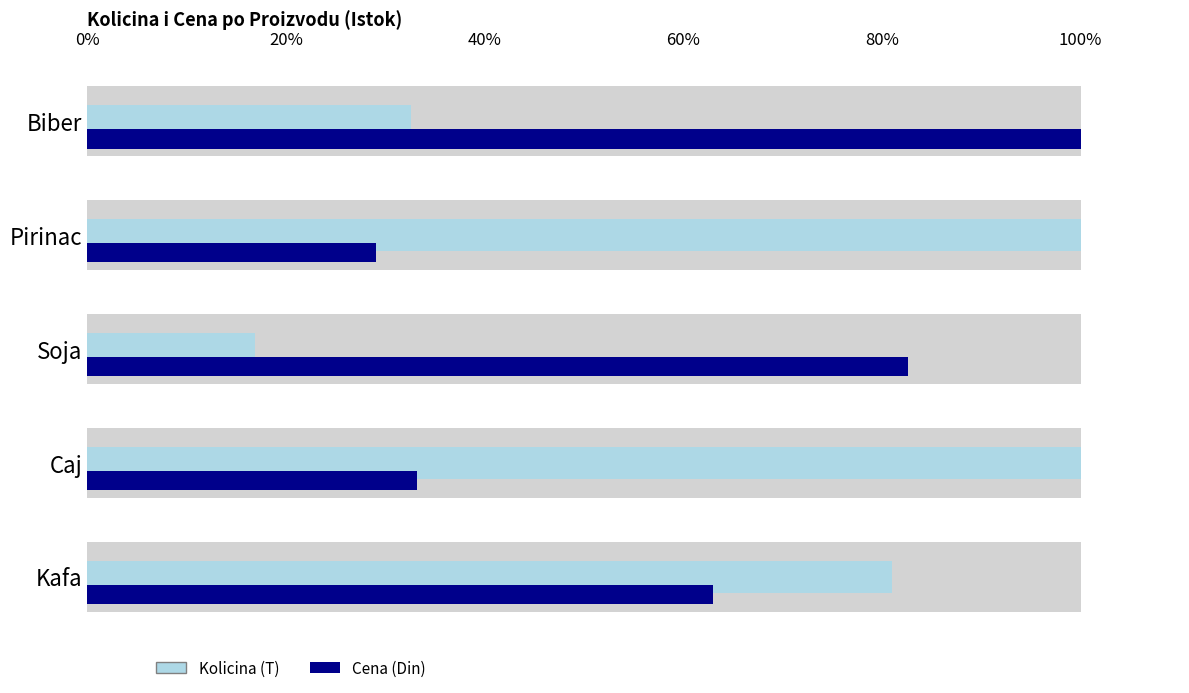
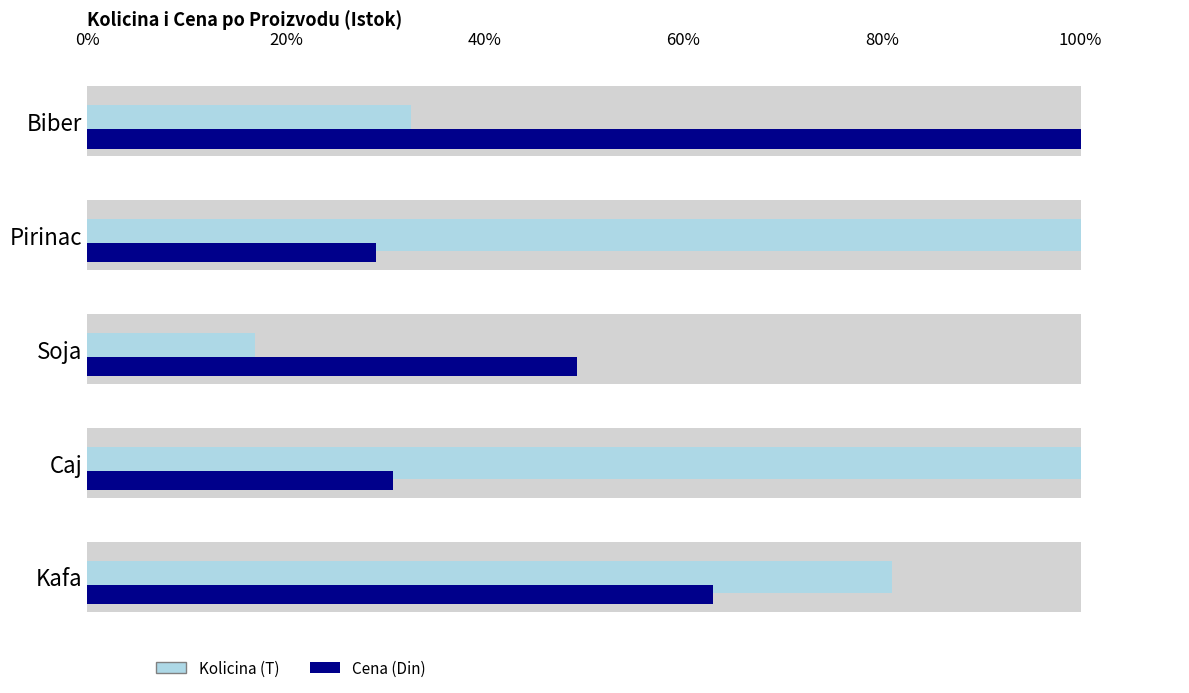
Cena (Din), Soja: 83% -> 49%
Cena (Din), Caj: 33% -> 31%
